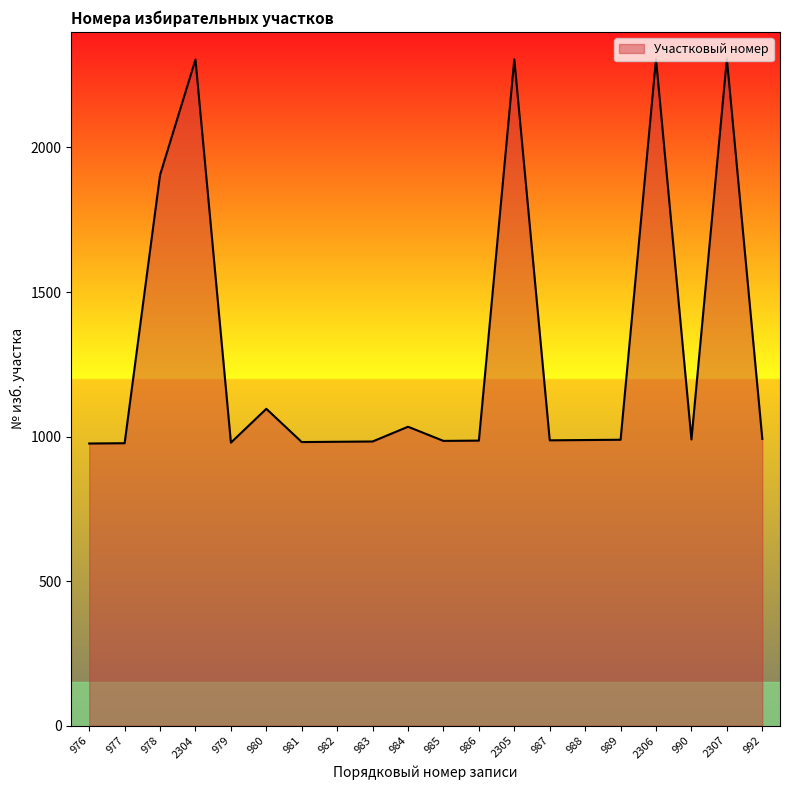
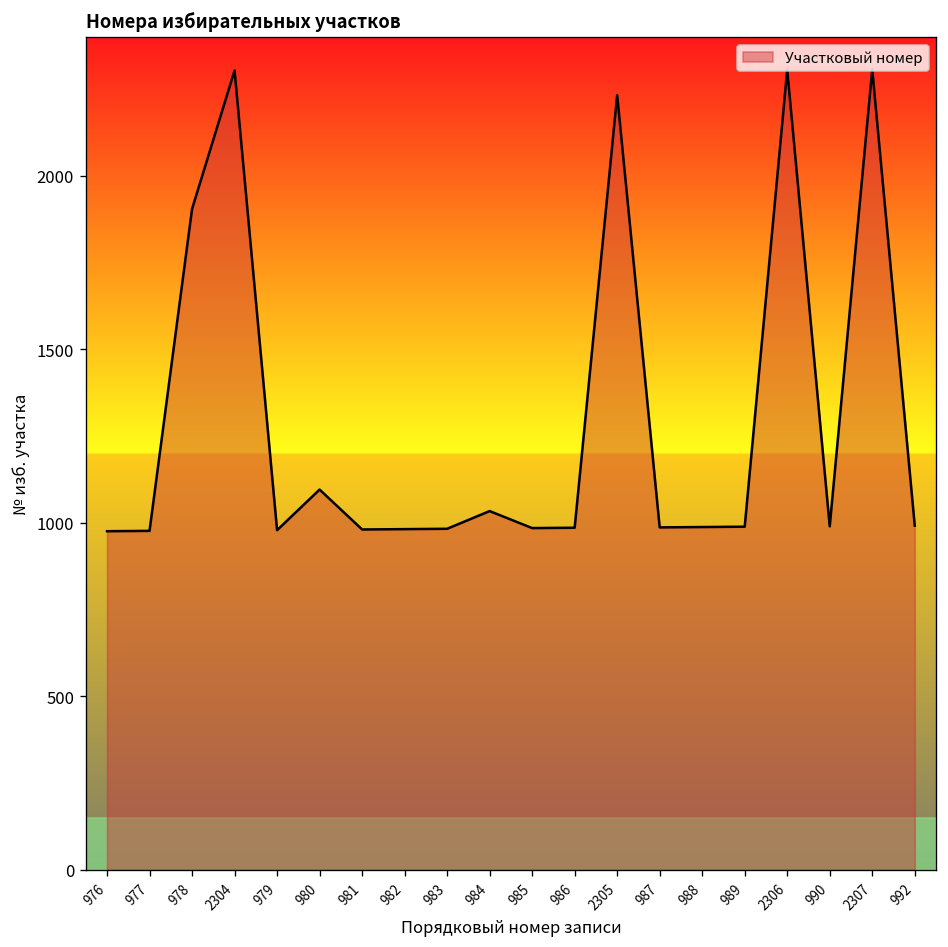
2305: 2310 -> 2230
